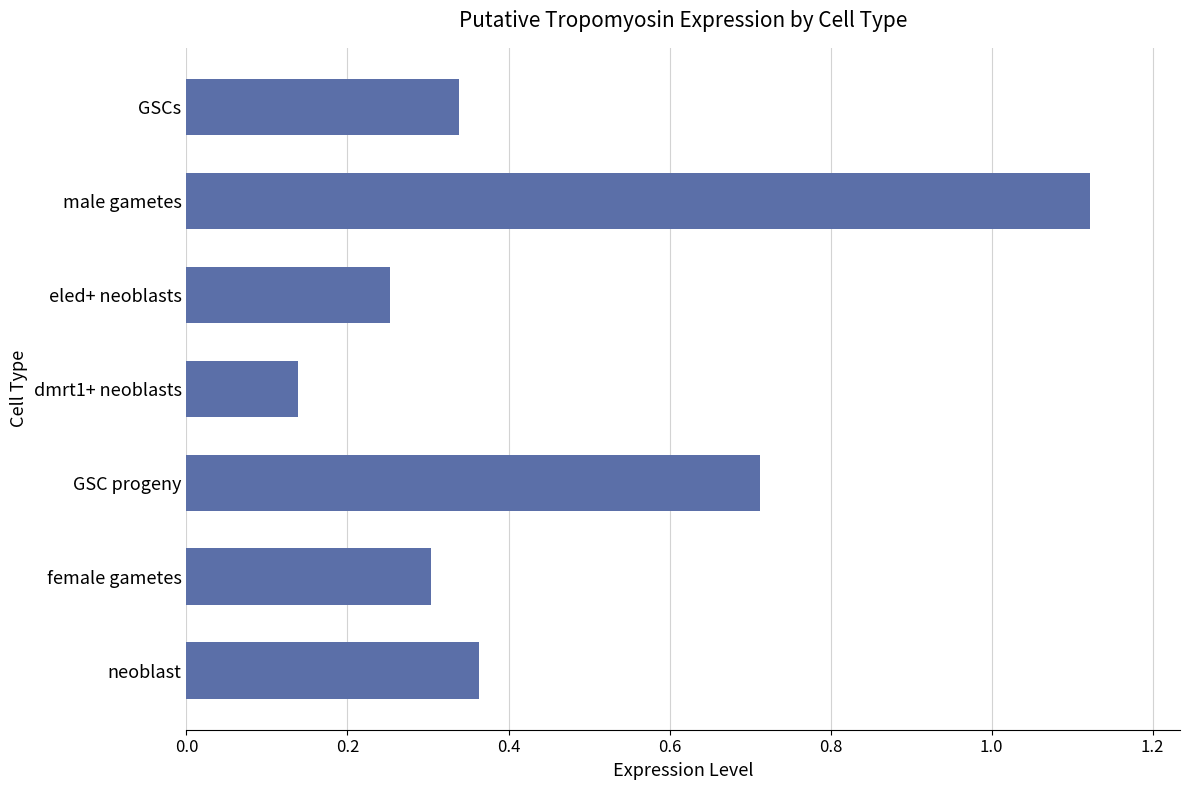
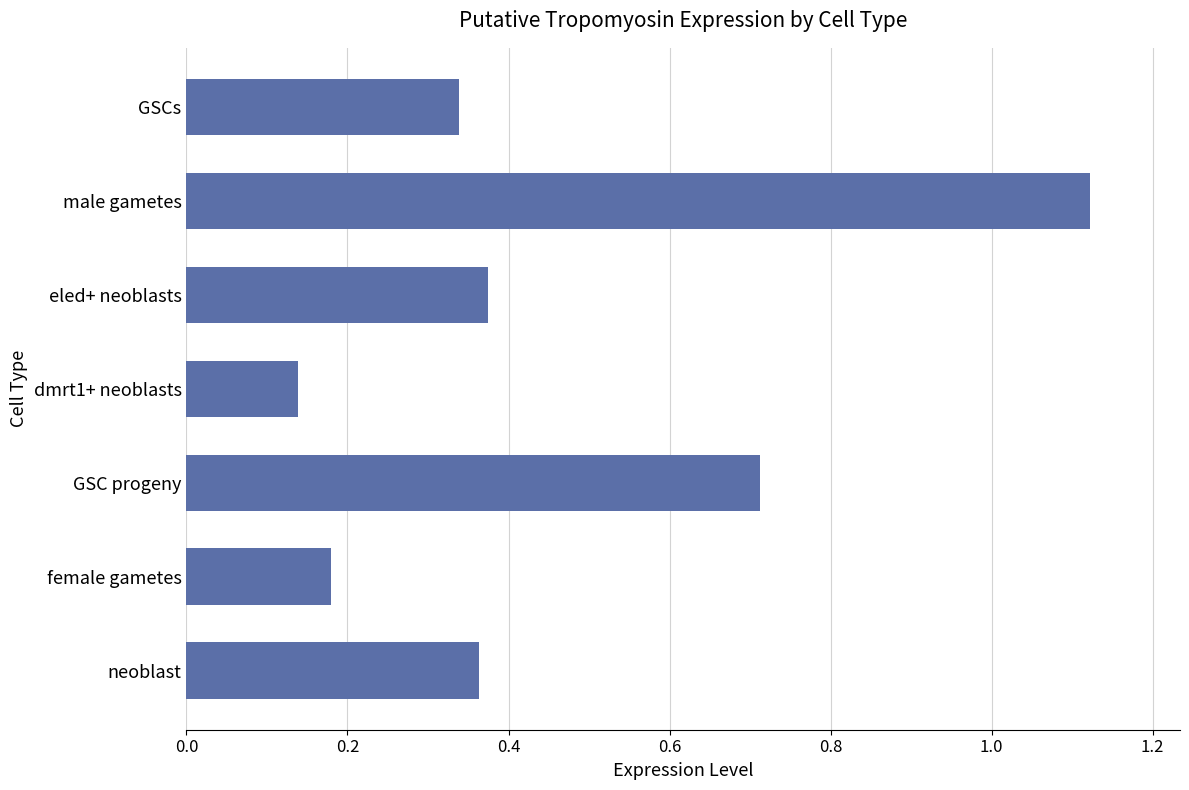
eled+ neoblasts: 0.25 -> 0.37
female gametes: 0.30 -> 0.18
